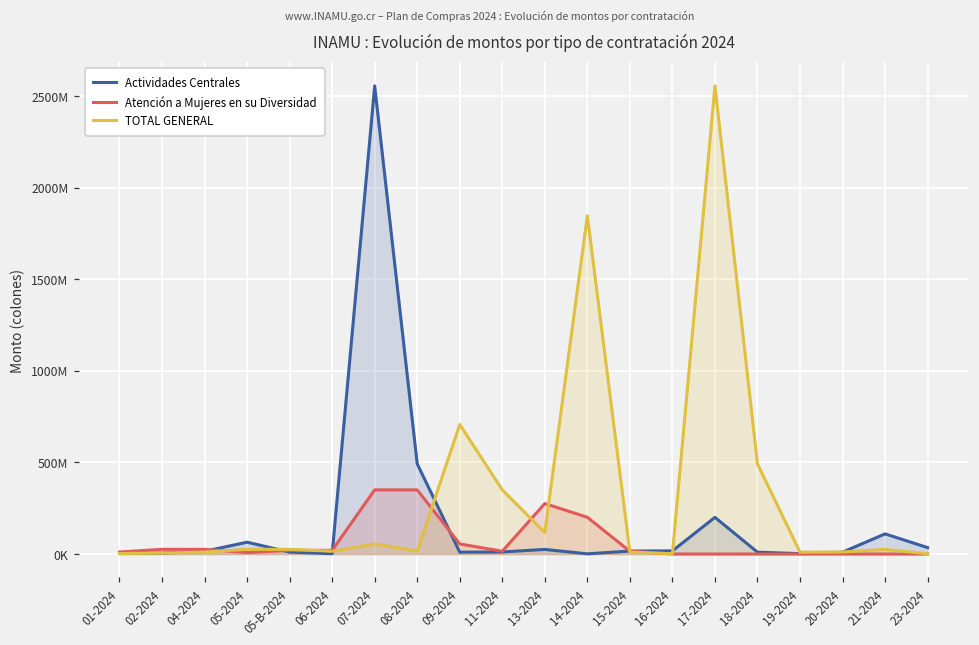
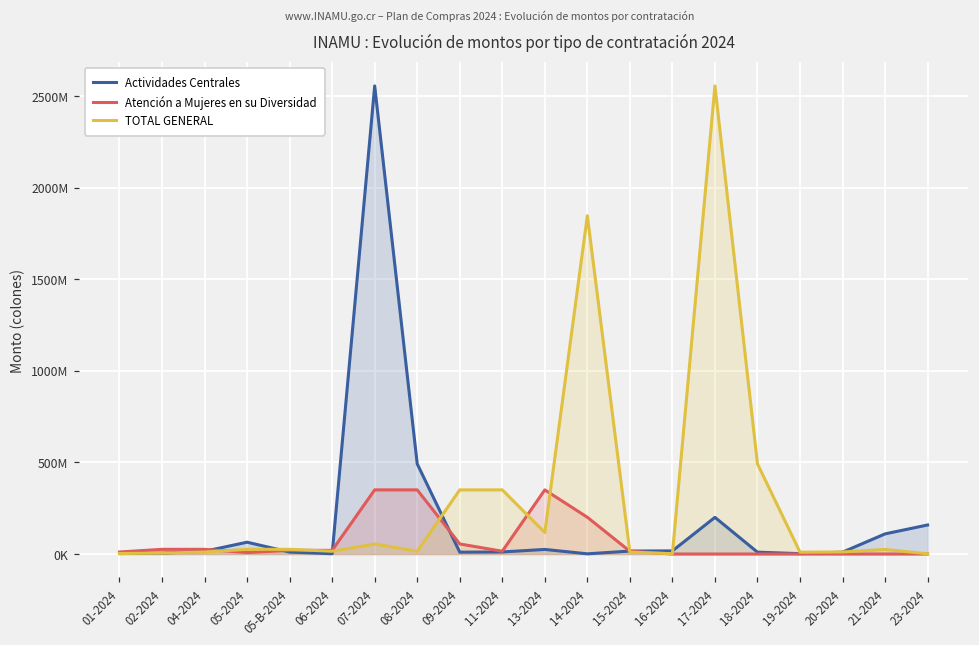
TOTAL GENERAL, 09-2024: 710000000 -> 350000000
Atención a Mujeres en su Diversidad, 13-2024: 280000000 -> 350000000
Actividades Centrales, 23-2024: 40000000 -> 160000000
